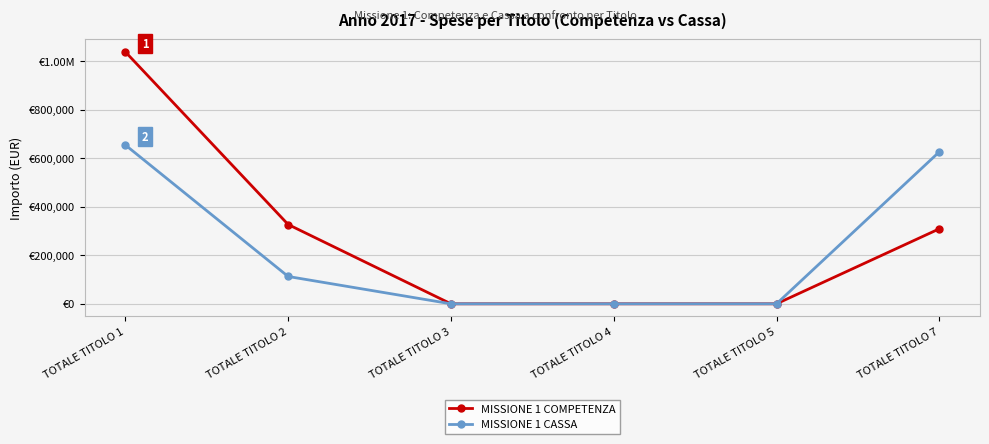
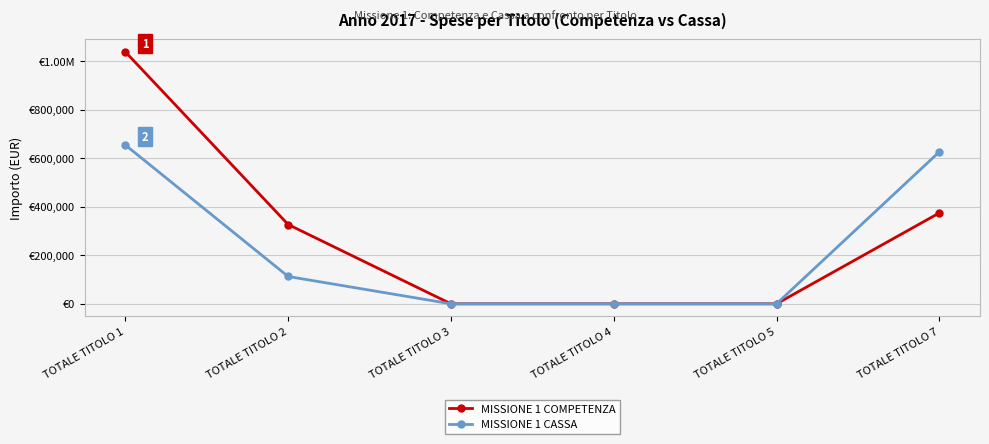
MISSIONE 1 COMPETENZA, TOTALE TITOLO 7: €310,000 -> €370,000
